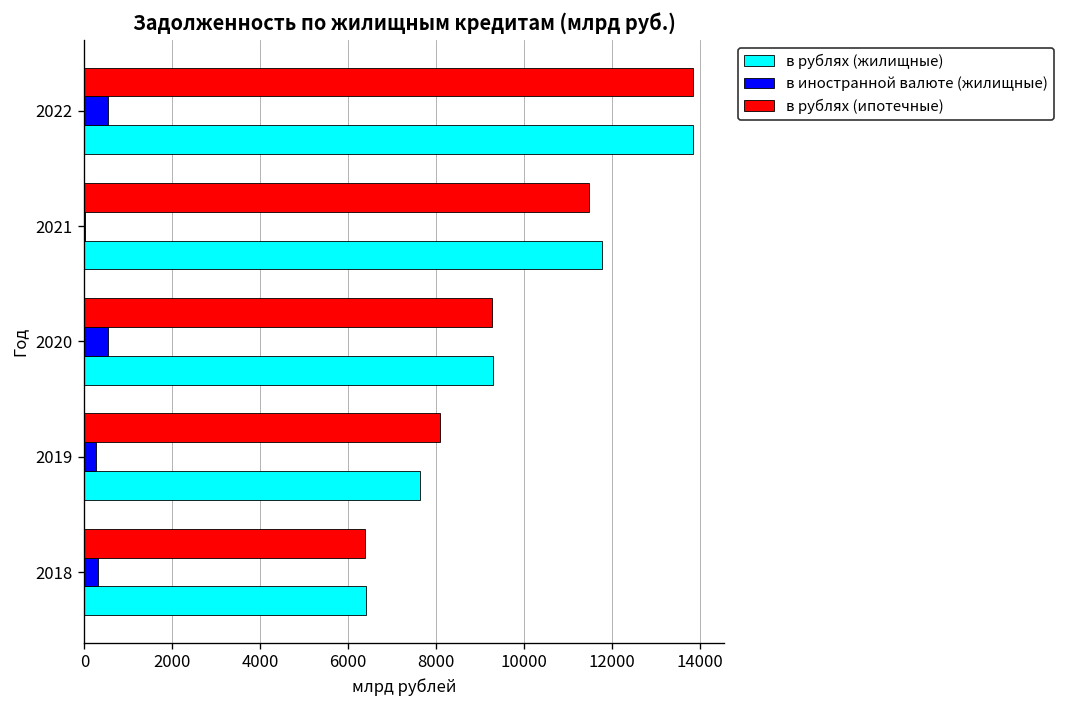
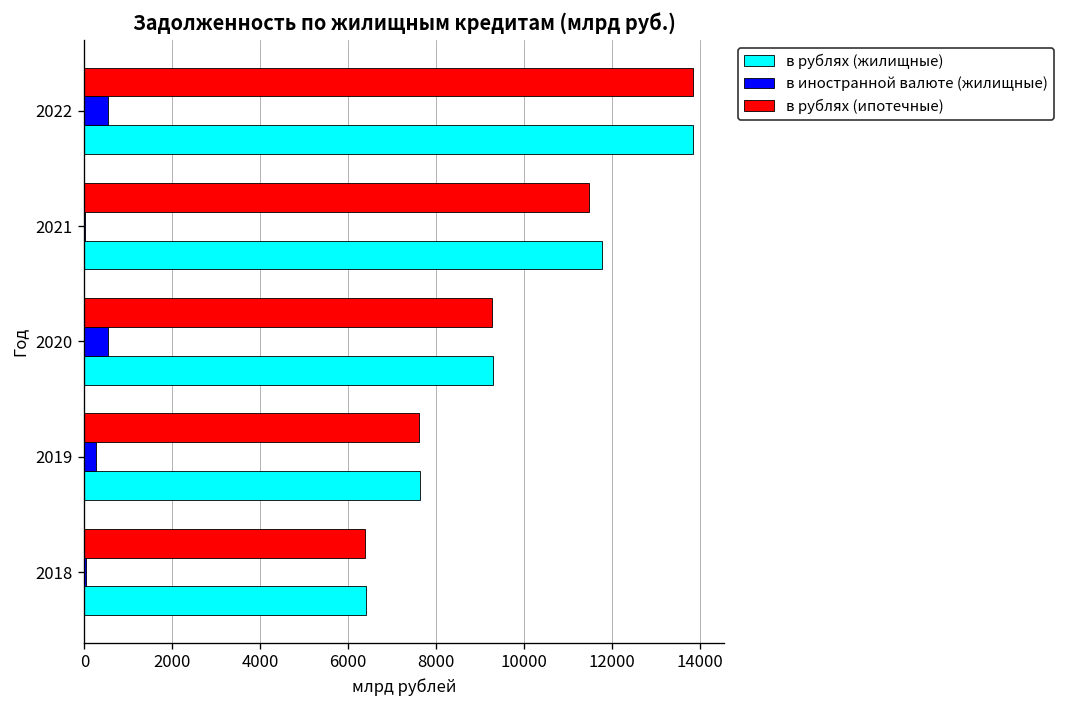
в рублях (ипотечные), 2019: 8100 -> 7600
в иностранной валюте (жилищные), 2018: 300 -> 0
